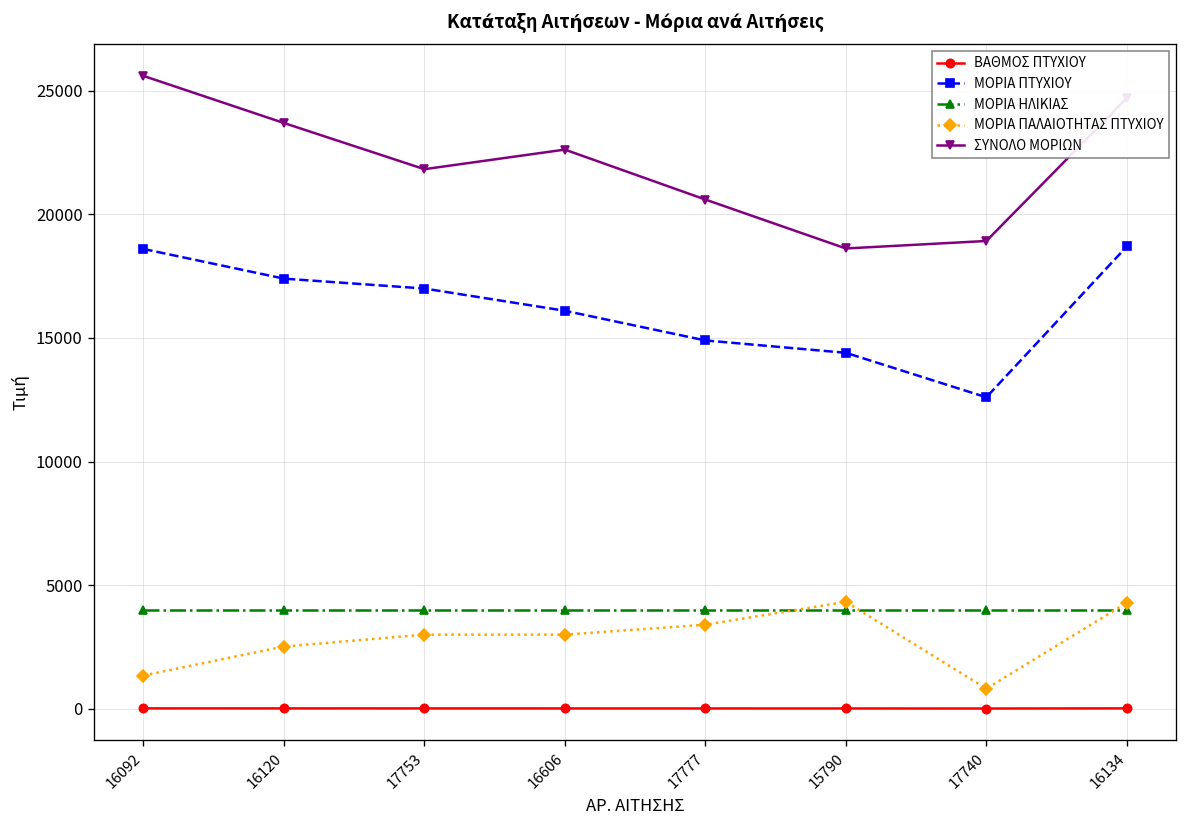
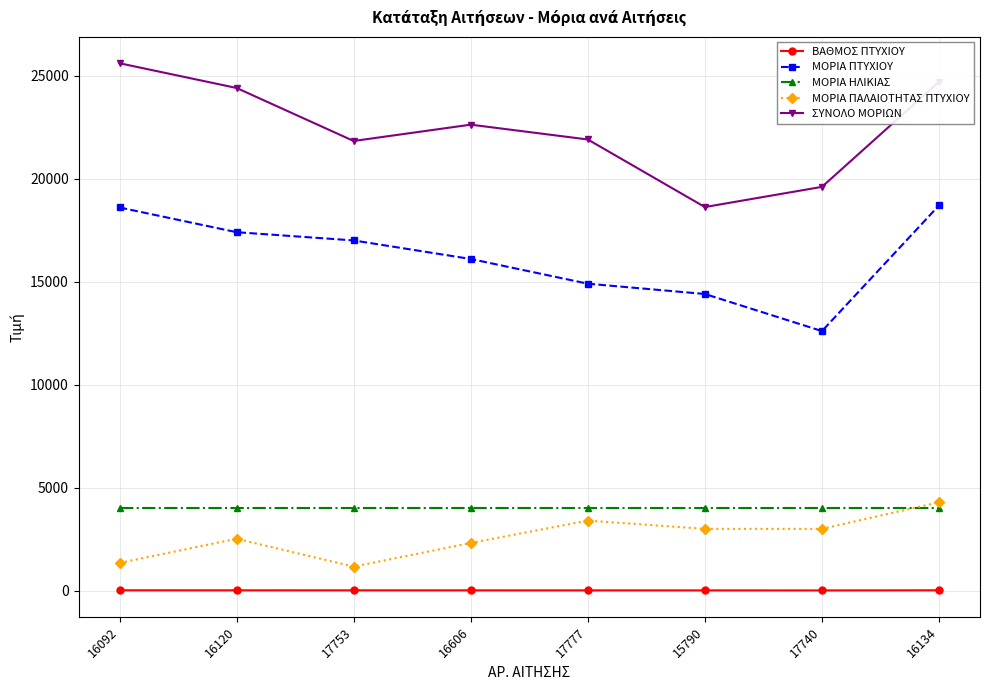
ΣΥΝΟΛΟ ΜΟΡΙΩΝ, 16120: 23700 -> 24400
ΜΟΡΙΑ ΠΑΛΑΙΟΤΗΤΑΣ ΠΤΥΧΙΟΥ, 17753: 3000 -> 1200
ΜΟΡΙΑ ΠΑΛΑΙΟΤΗΤΑΣ ΠΤΥΧΙΟΥ, 16606: 3000 -> 2300
ΣΥΝΟΛΟ ΜΟΡΙΩΝ, 17777: 20600 -> 21900
ΜΟΡΙΑ ΠΑΛΑΙΟΤΗΤΑΣ ΠΤΥΧΙΟΥ, 15790: 4300 -> 3000
ΜΟΡΙΑ ΠΑΛΑΙΟΤΗΤΑΣ ΠΤΥΧΙΟΥ, 17740: 800 -> 3000
ΣΥΝΟΛΟ ΜΟΡΙΩΝ, 17740: 18900 -> 19600
